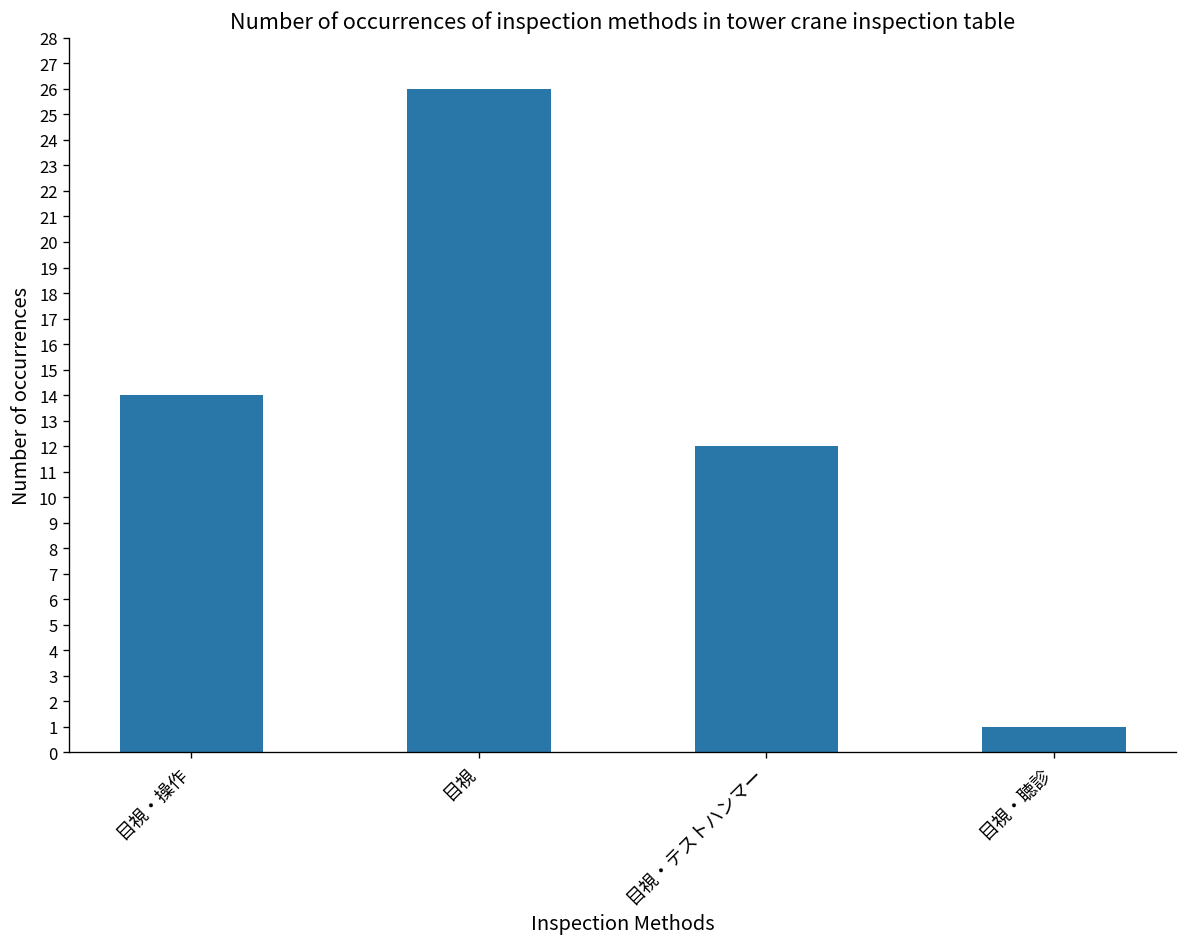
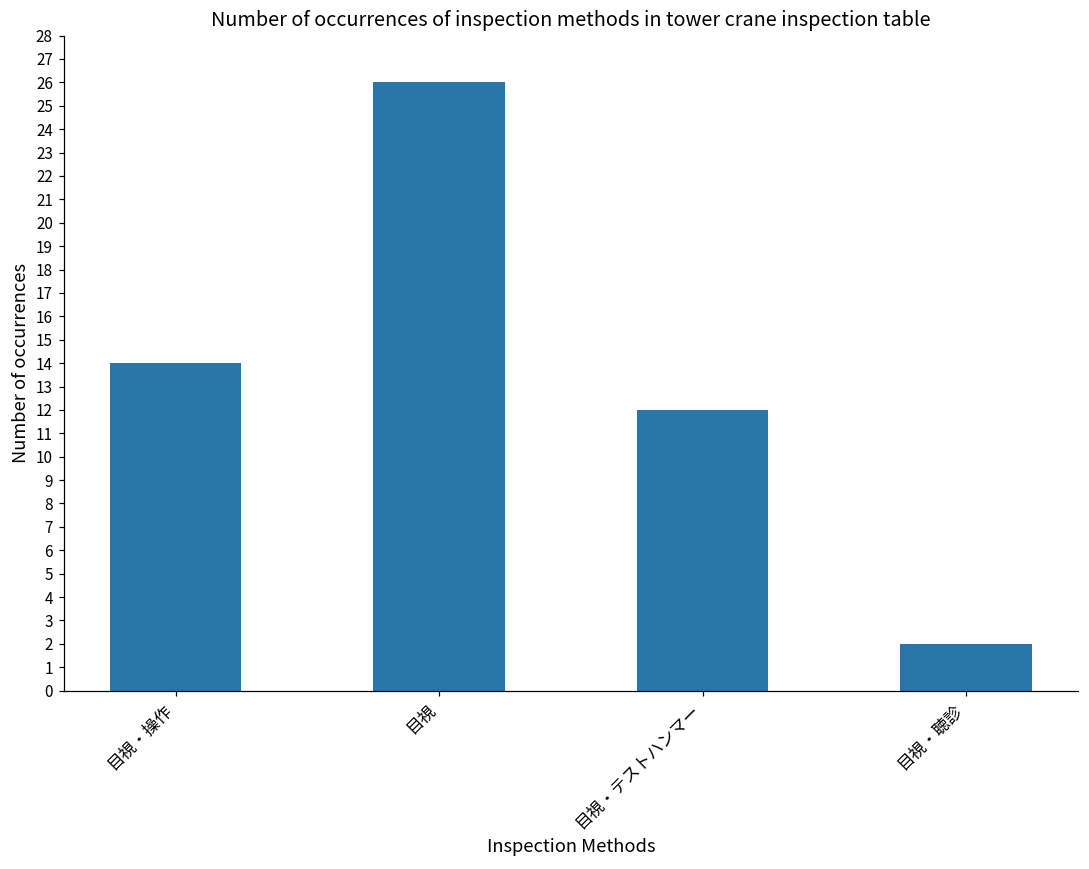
目視・聴診: 1 -> 2
